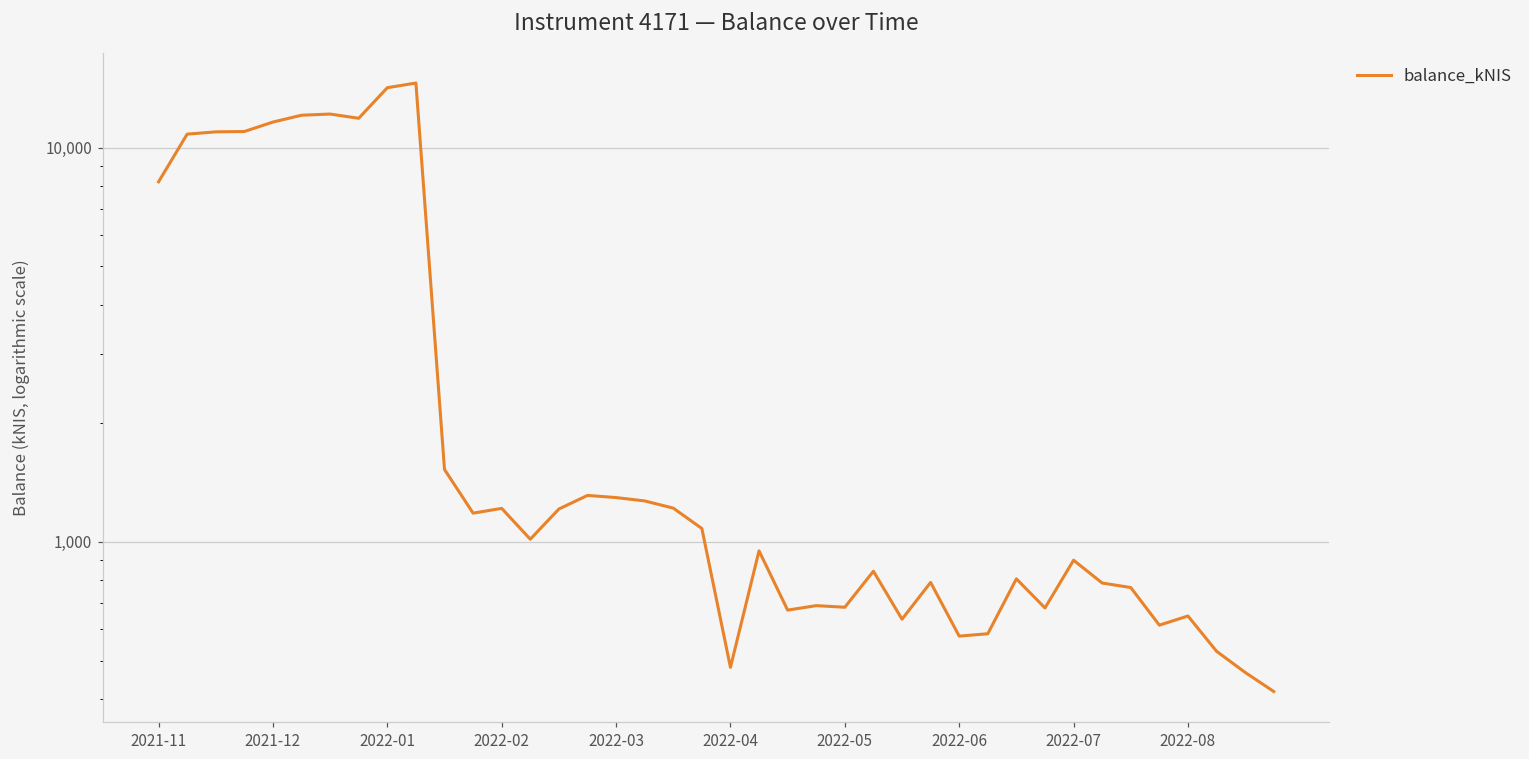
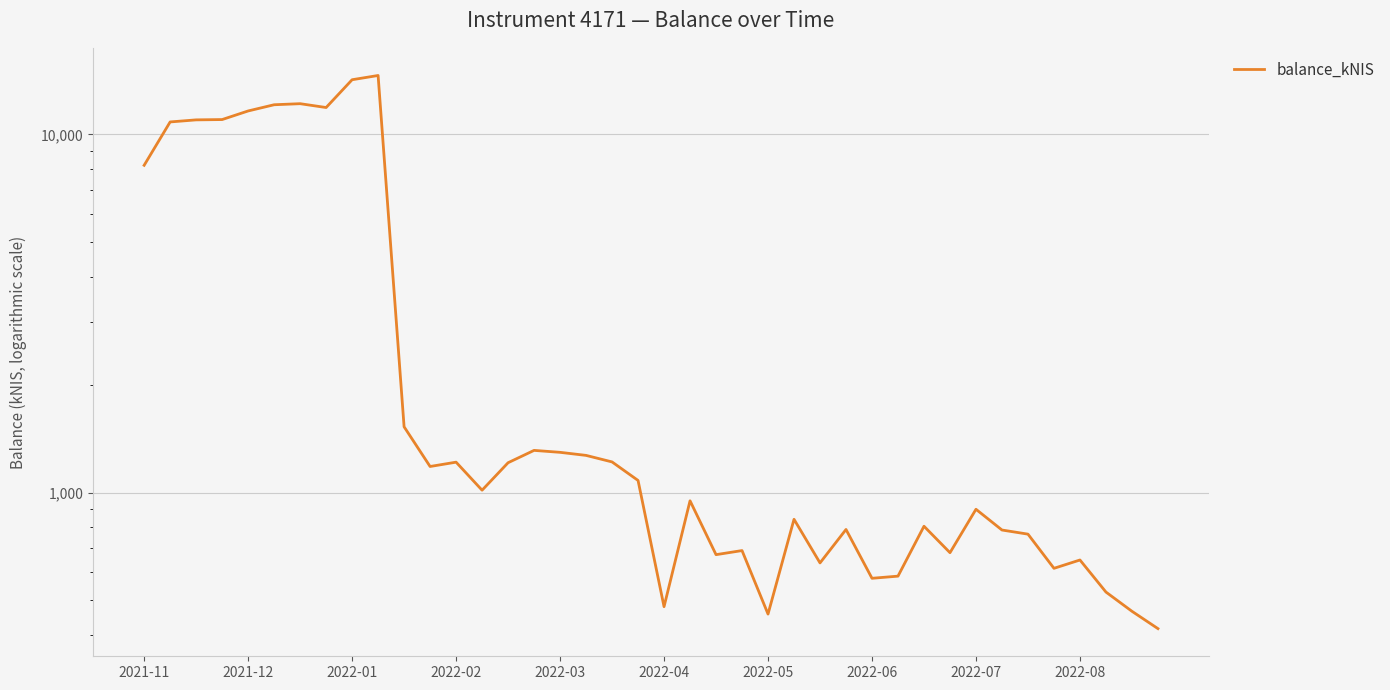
2022-05: 680 -> 460
